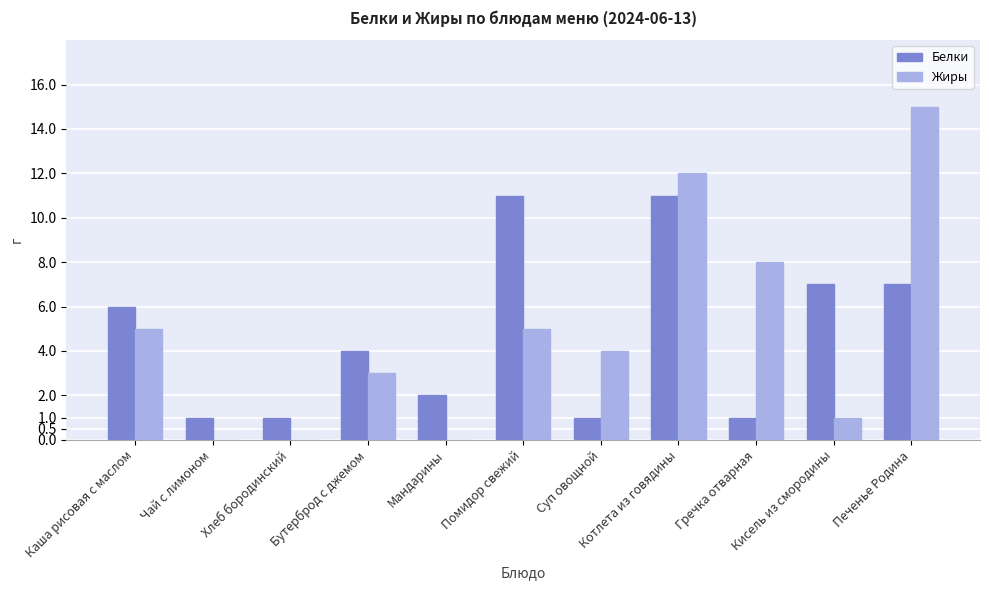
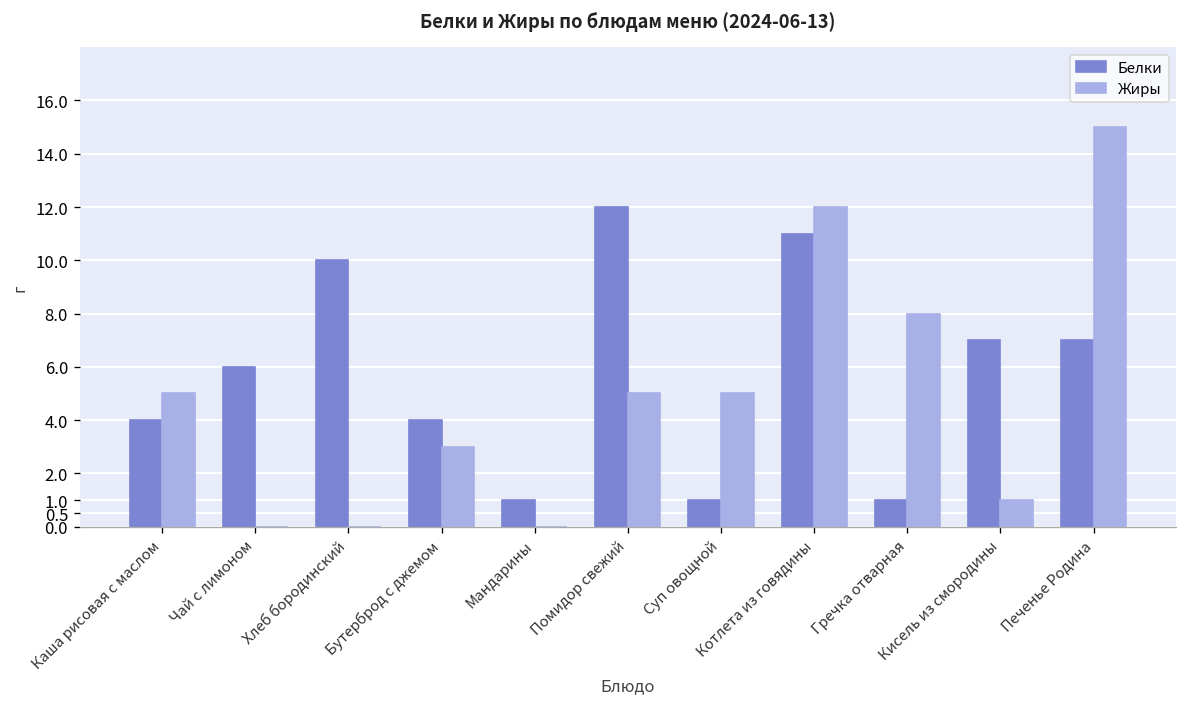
Белки, Каша рисовая с маслом: 6 -> 4
Белки, Чай с лимоном: 1 -> 6
Белки, Хлеб бородинский: 1 -> 10
Белки, Мандарины: 2 -> 1
Белки, Помидор свежий: 11 -> 12
Жиры, Суп овощной: 4 -> 5
